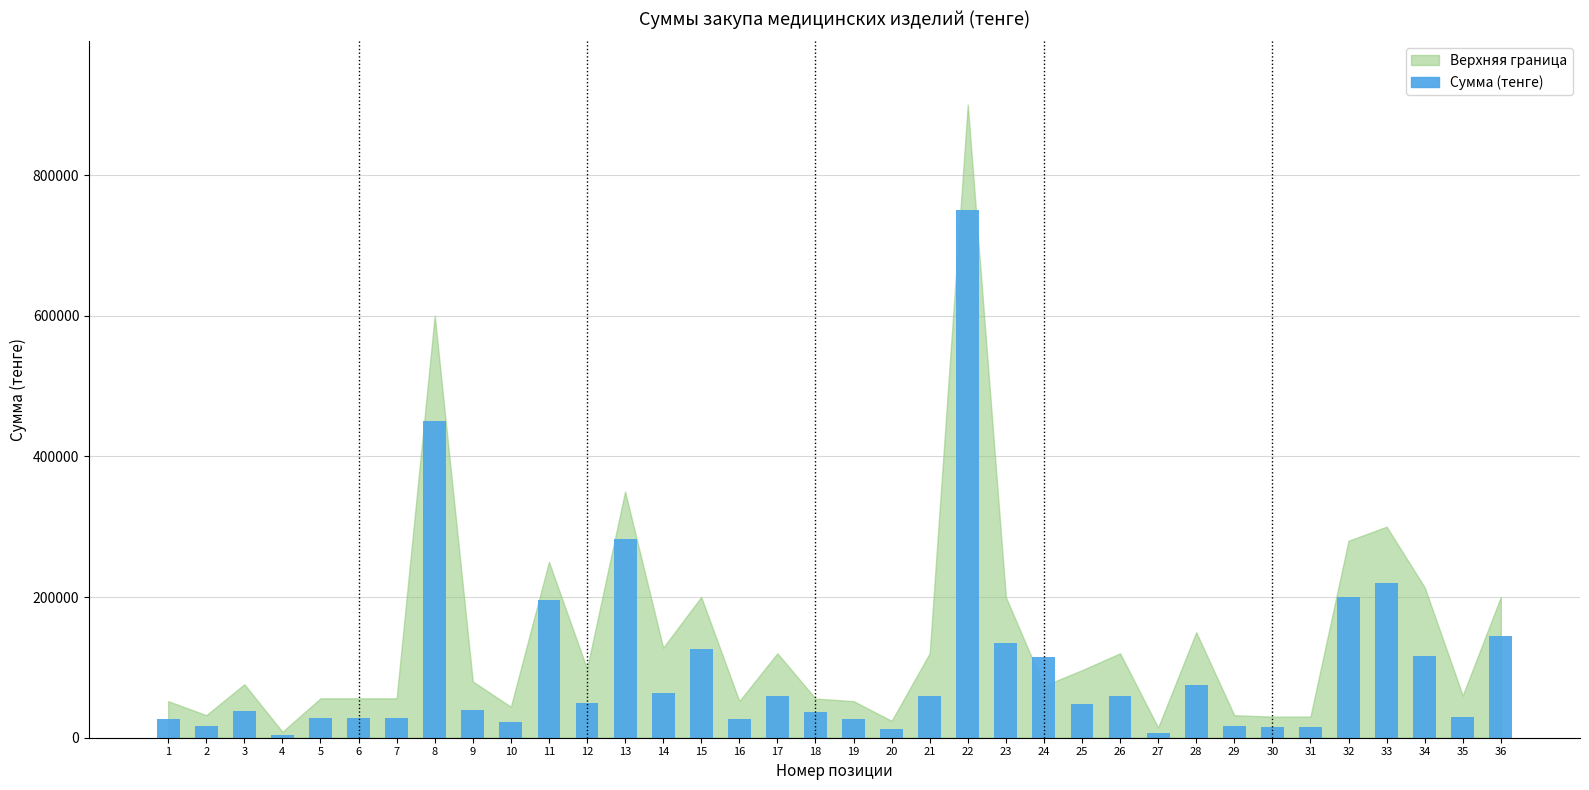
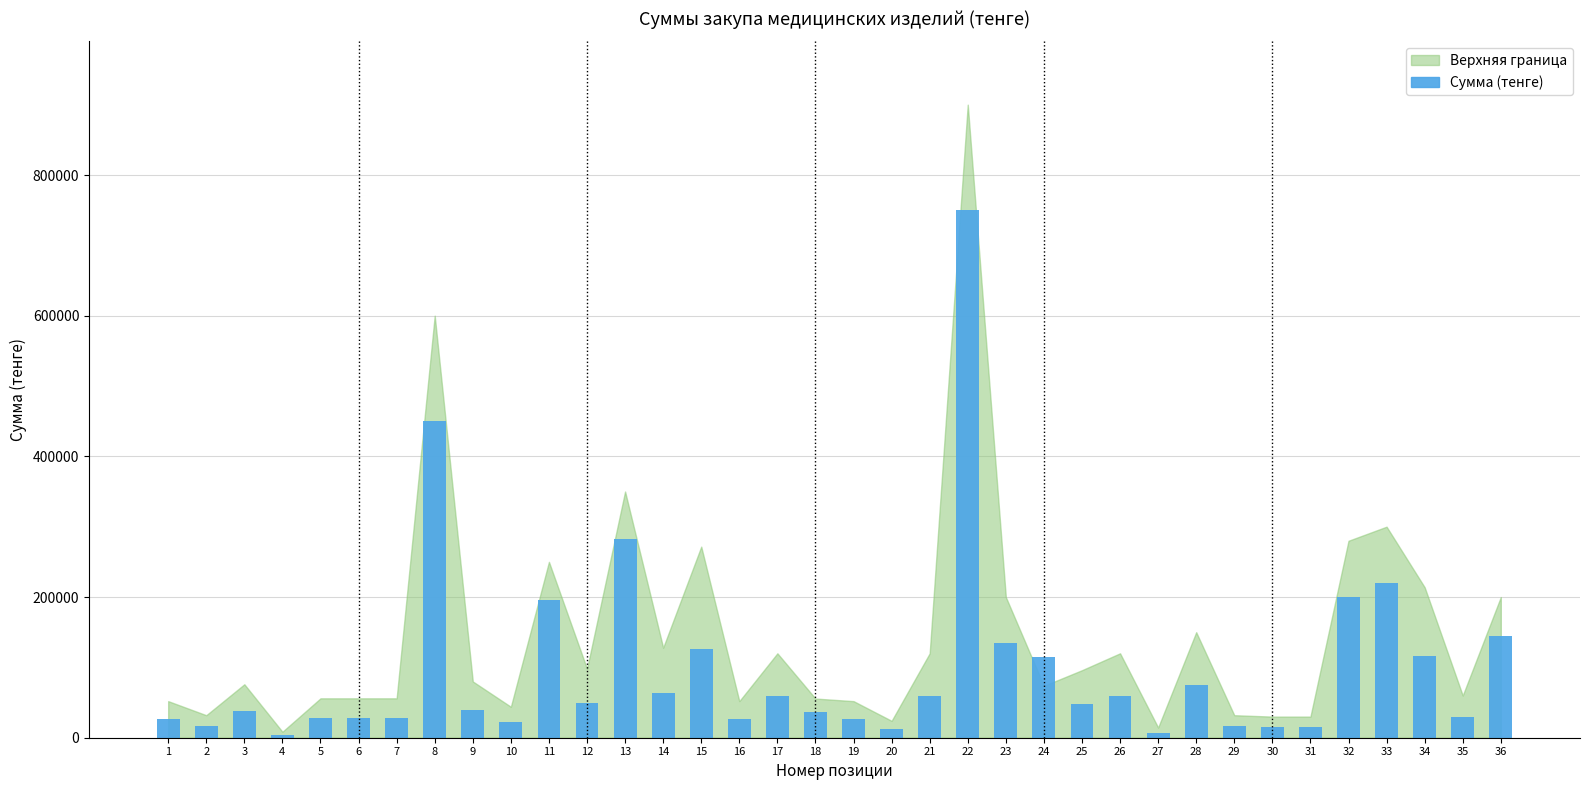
Верхняя граница, 15: 200000 -> 270000
